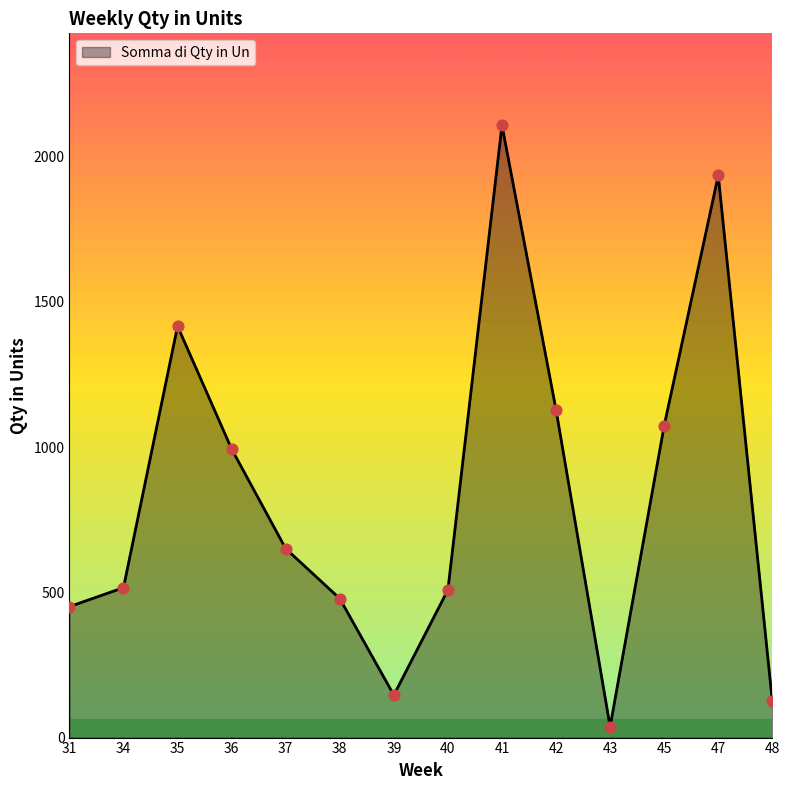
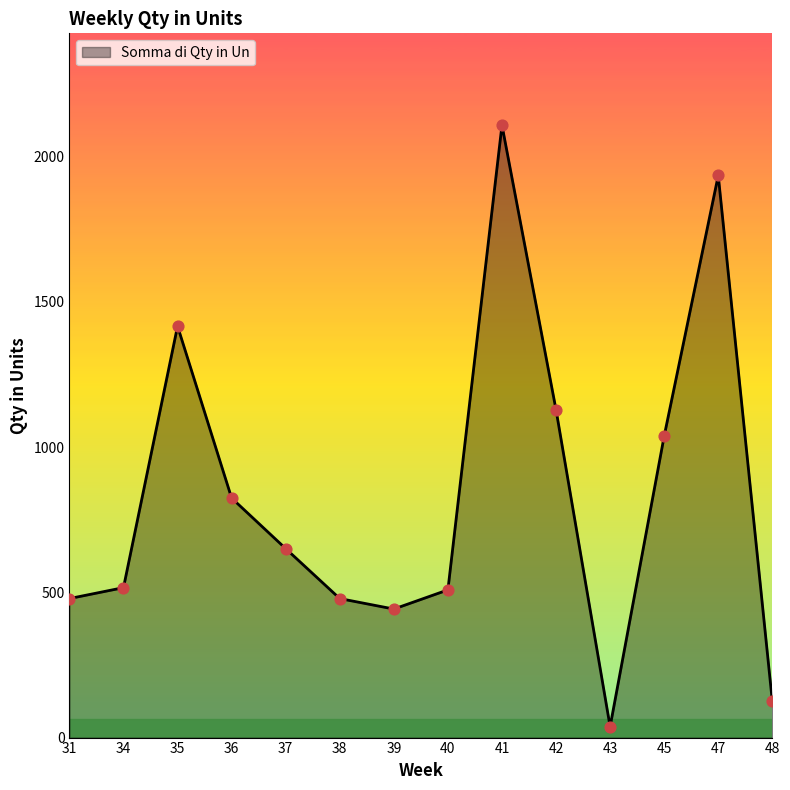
31: 450 -> 480
36: 990 -> 820
39: 150 -> 440
45: 1070 -> 1040
